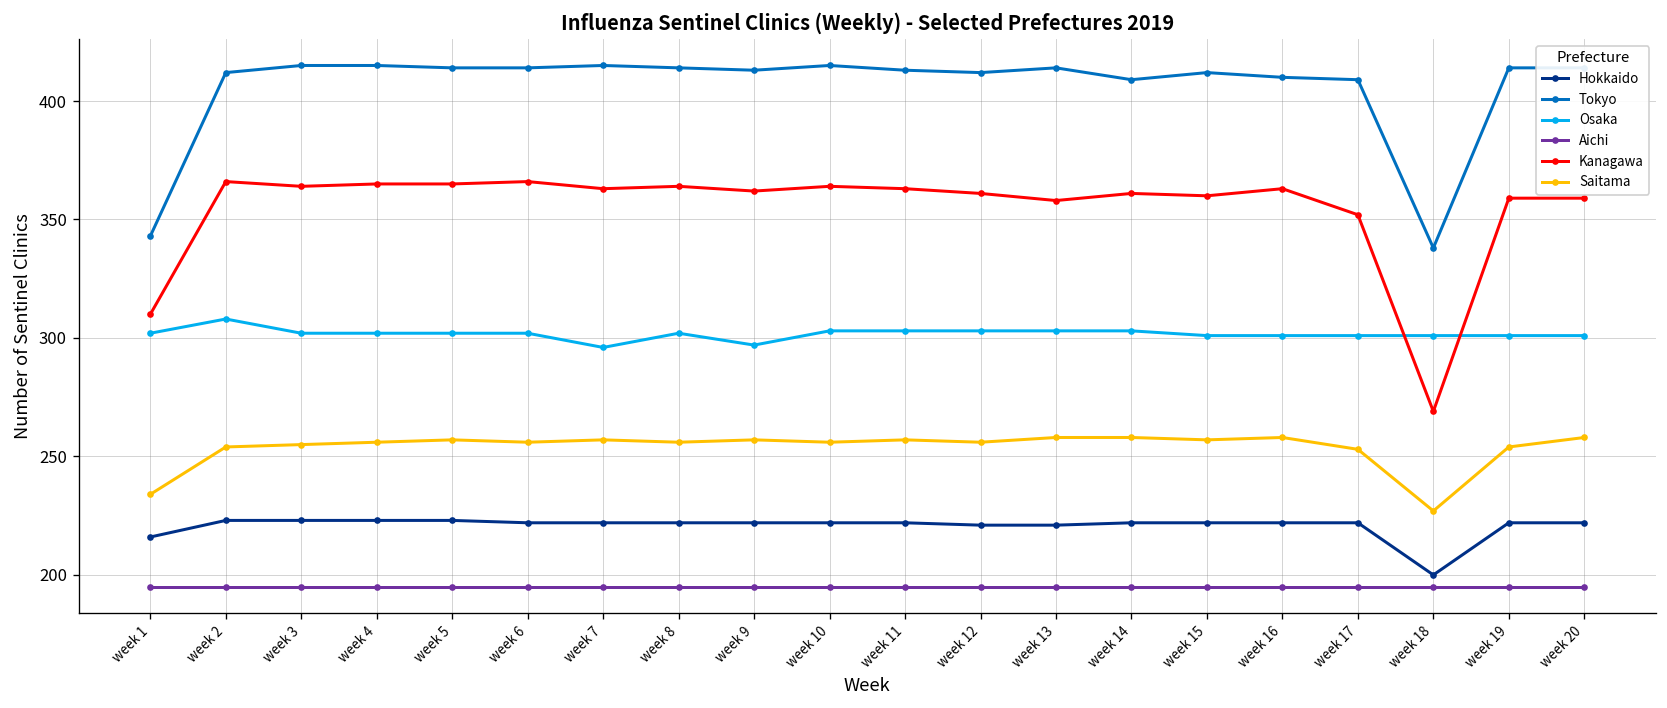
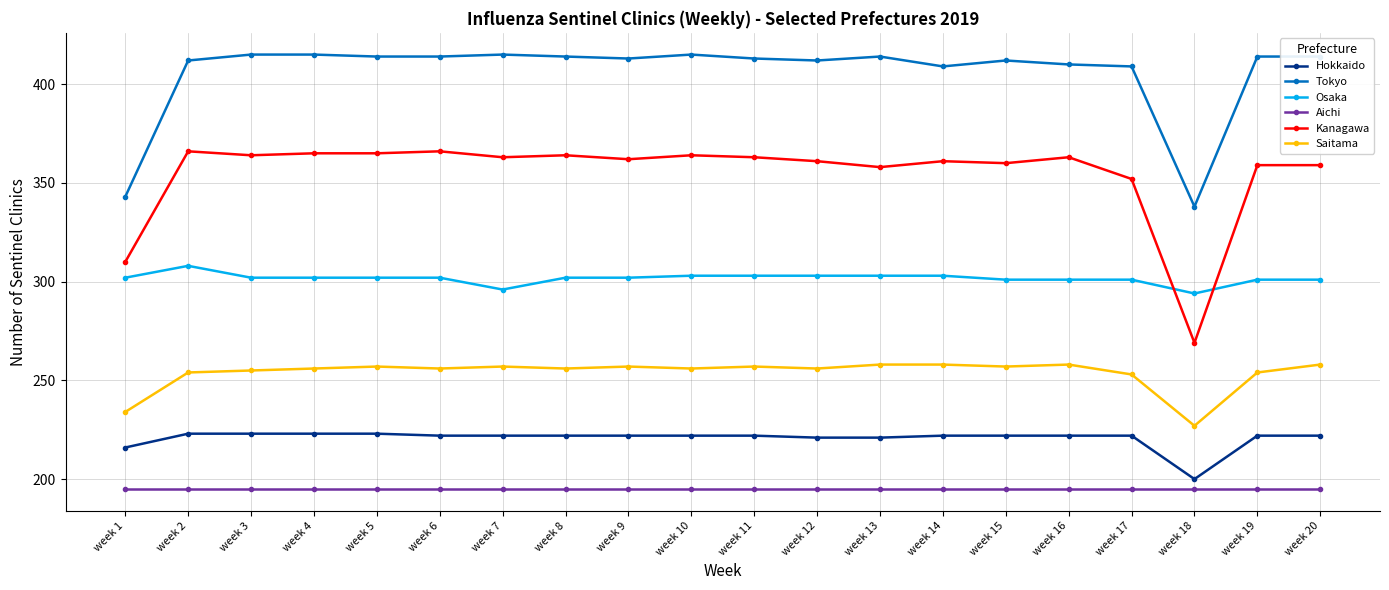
Osaka, week 9: 297 -> 302
Osaka, week 18: 301 -> 294
